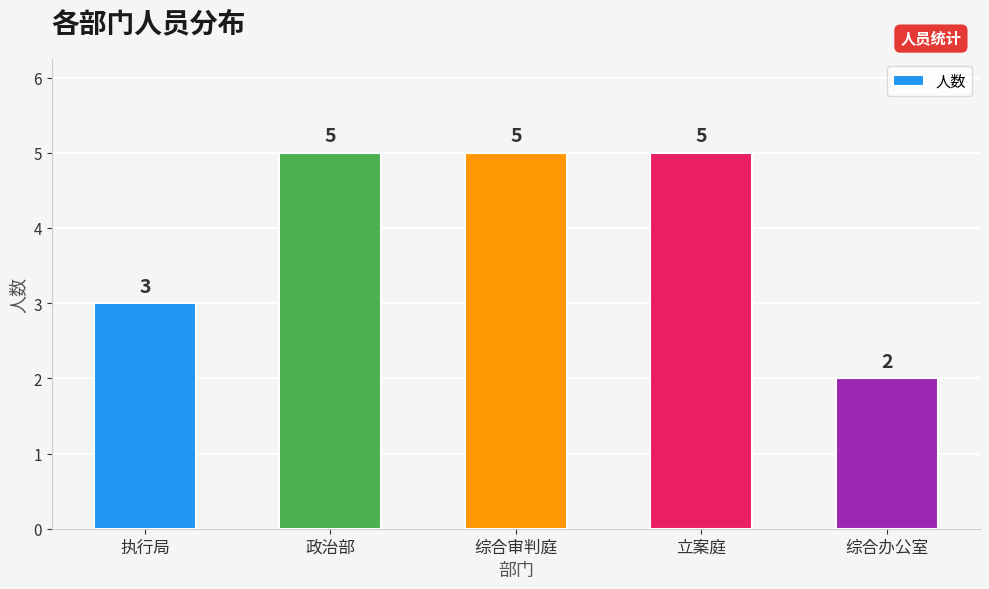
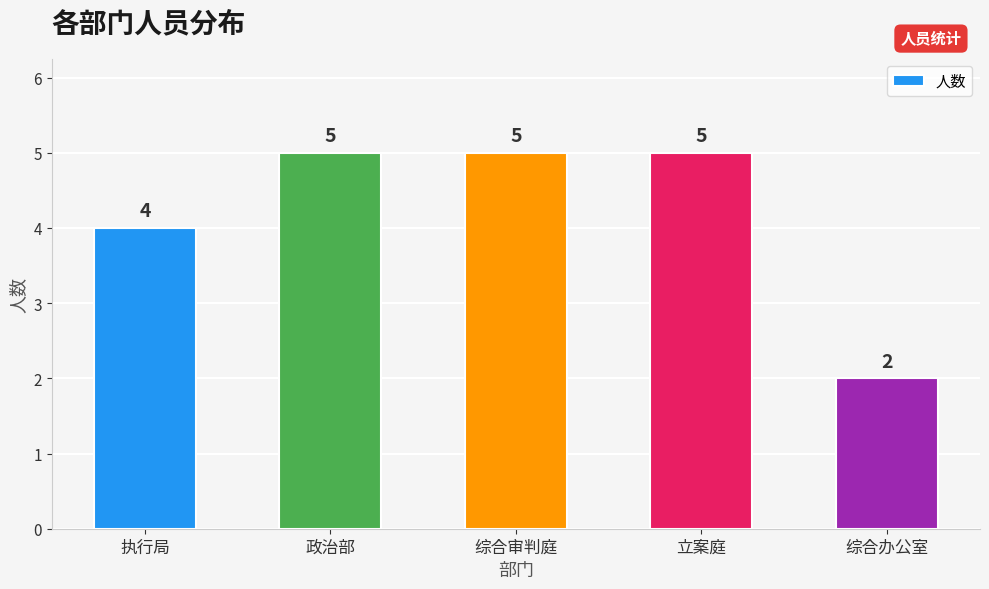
执行局: 3 -> 4
